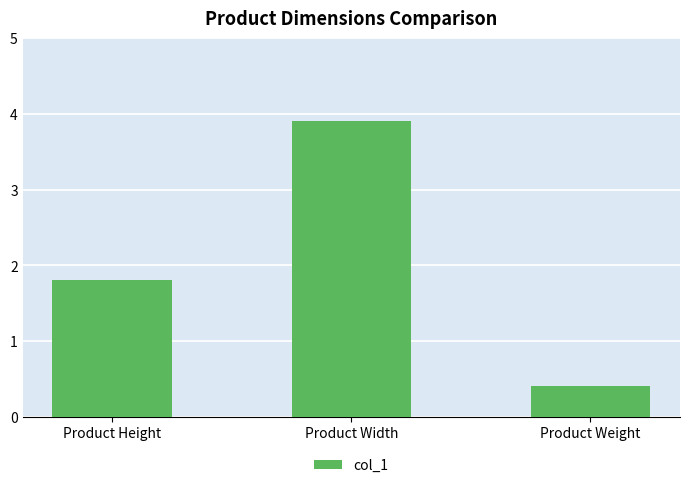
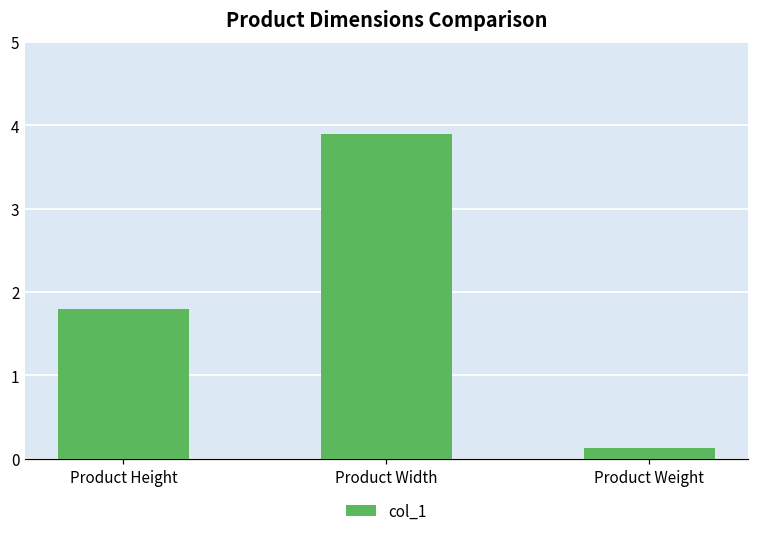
Product Weight: 0.4 -> 0.1
